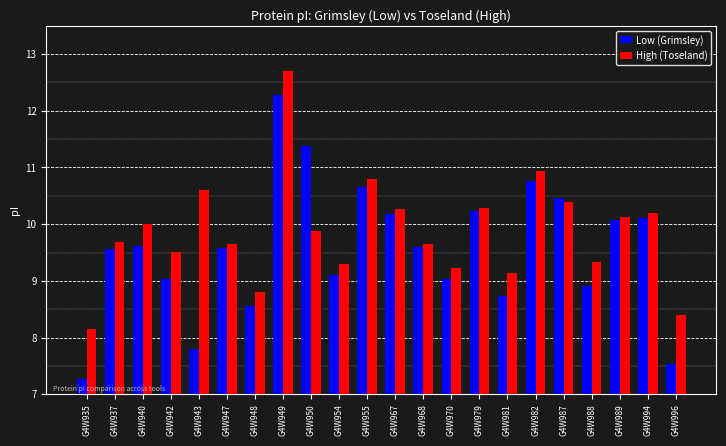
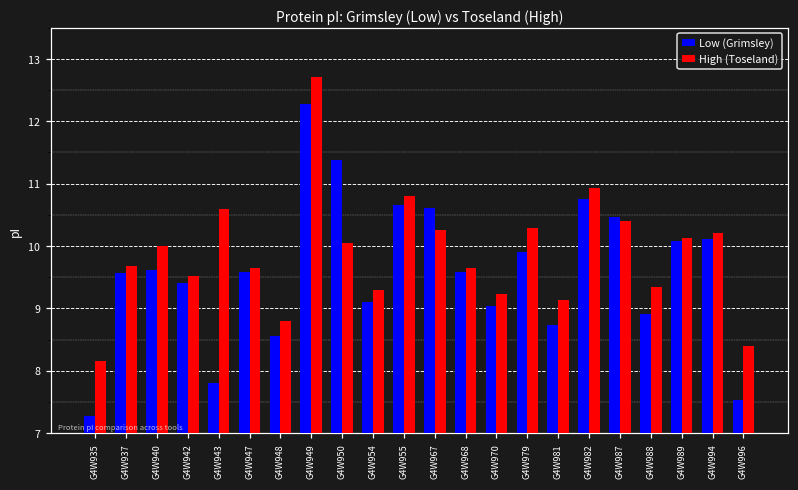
Low (Grimsley), G4W942: 9.0 -> 9.4
High (Toseland), G4W950: 9.9 -> 10.0
Low (Grimsley), G4W967: 10.2 -> 10.6
Low (Grimsley), G4W979: 10.2 -> 9.9
